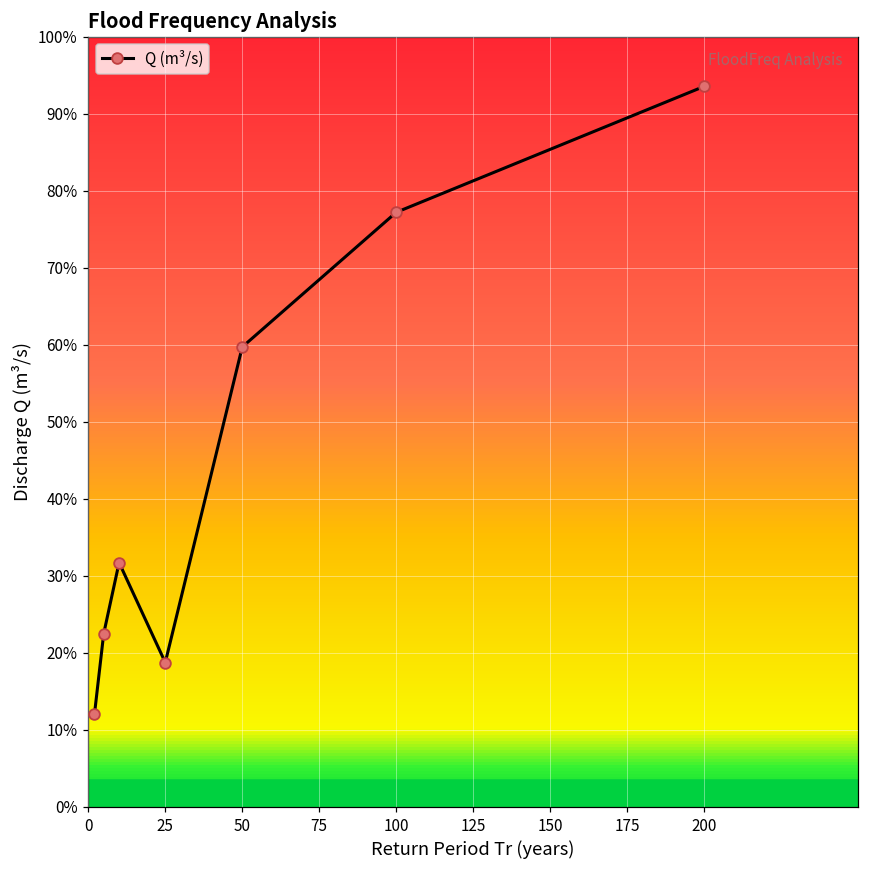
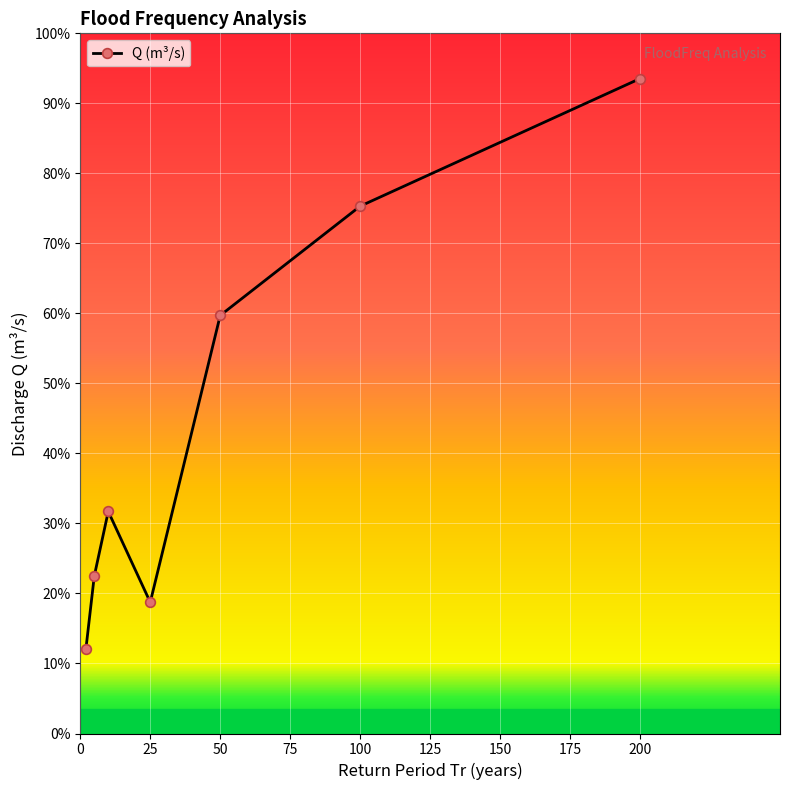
100: 77% -> 75%
